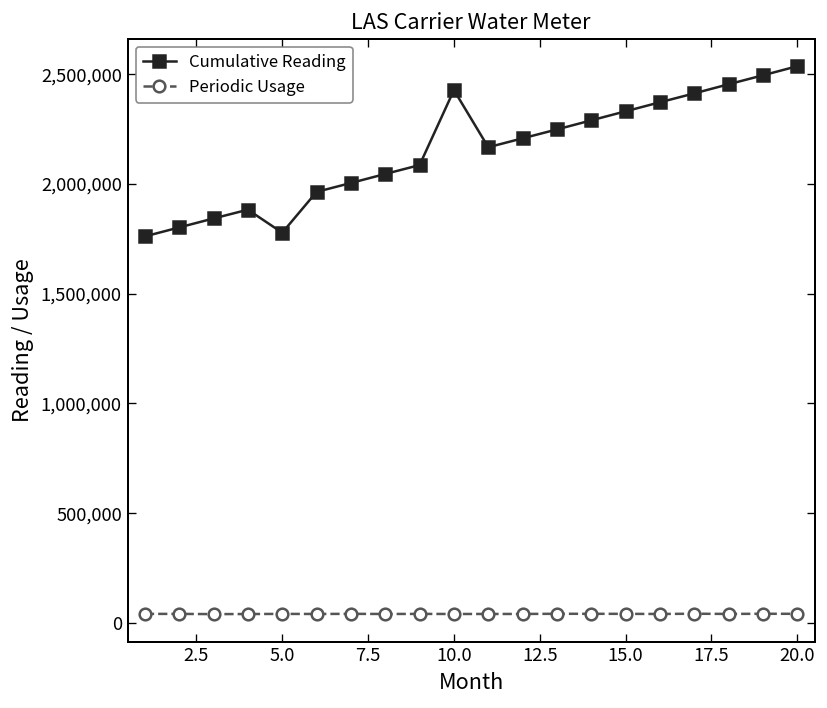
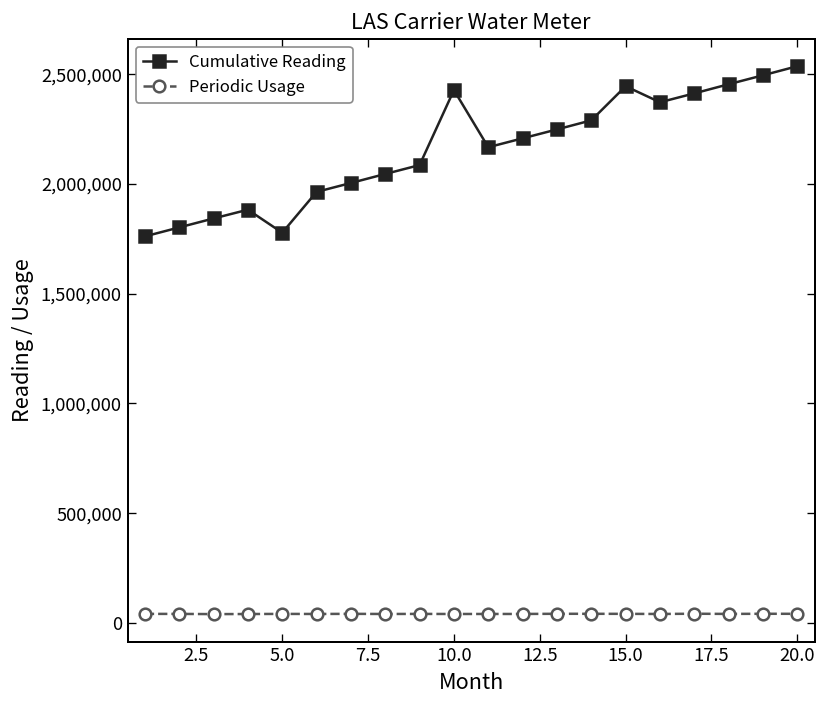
Cumulative Reading, 15.0: 2,330,000 -> 2,450,000
